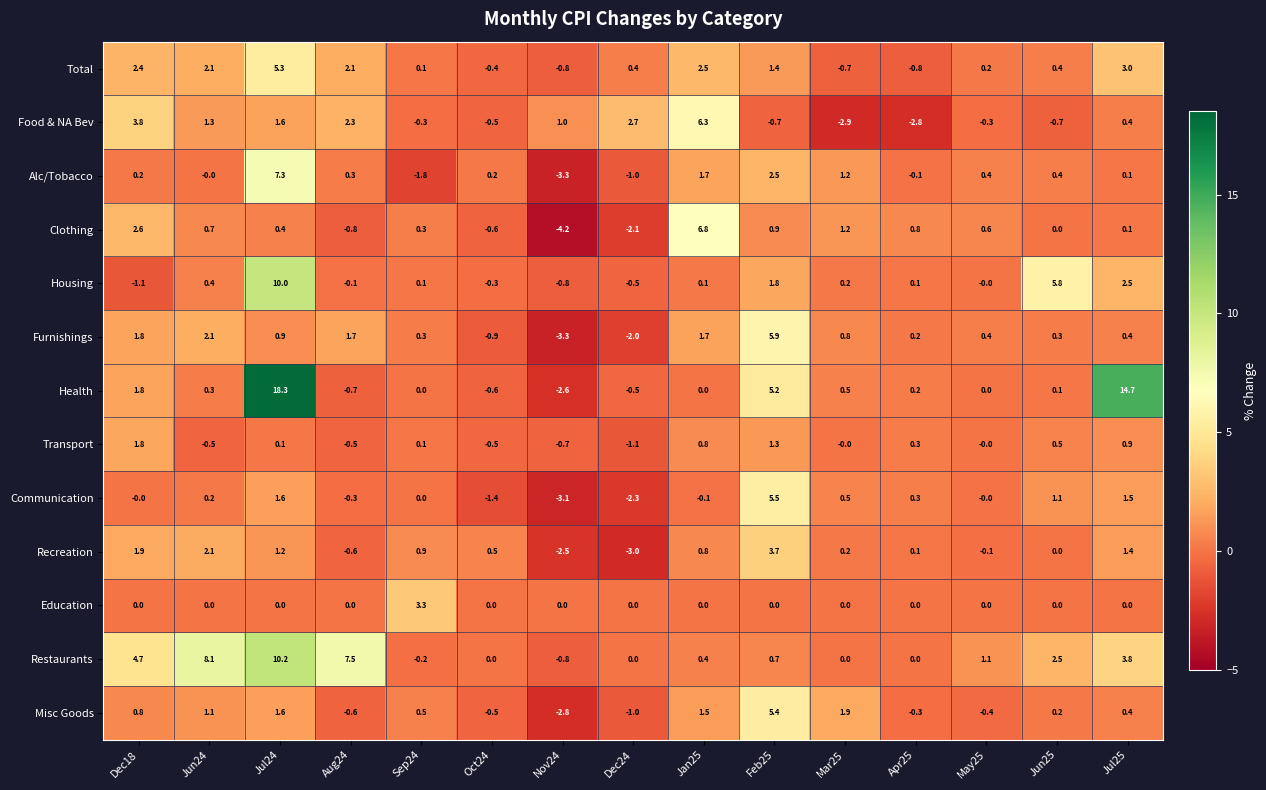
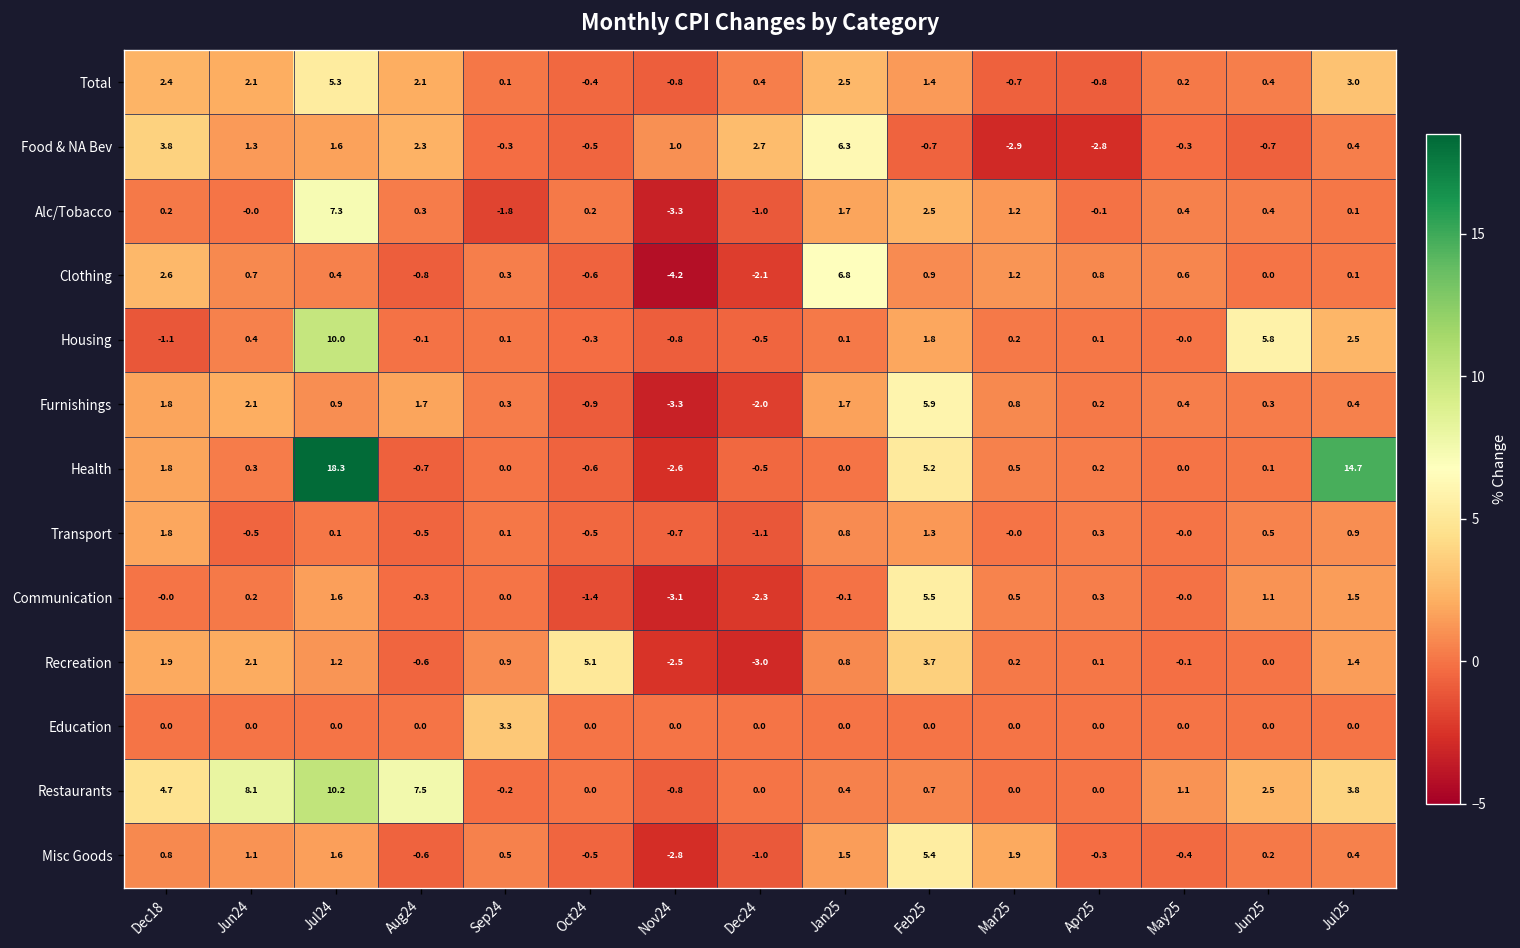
Recreation, Oct24: 0.5 -> 5.1
